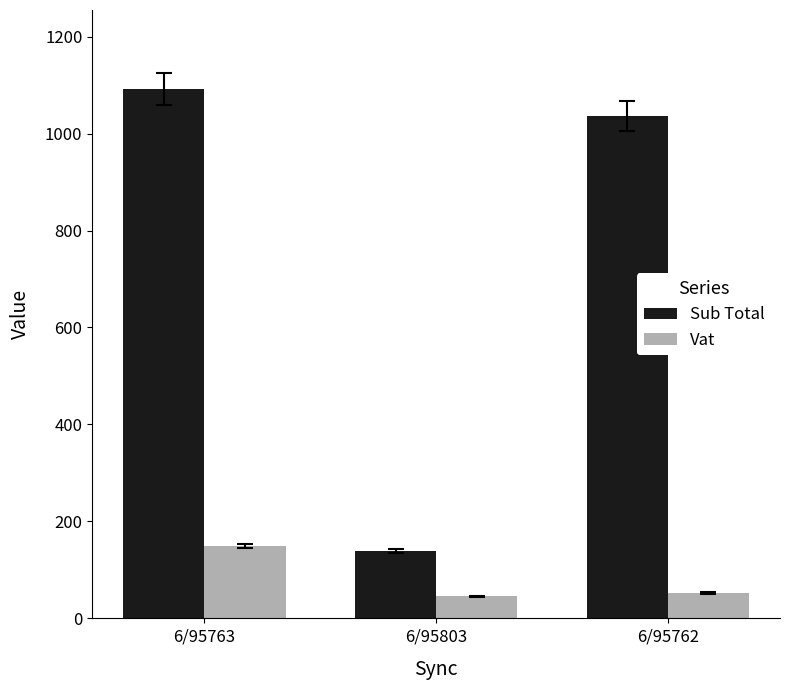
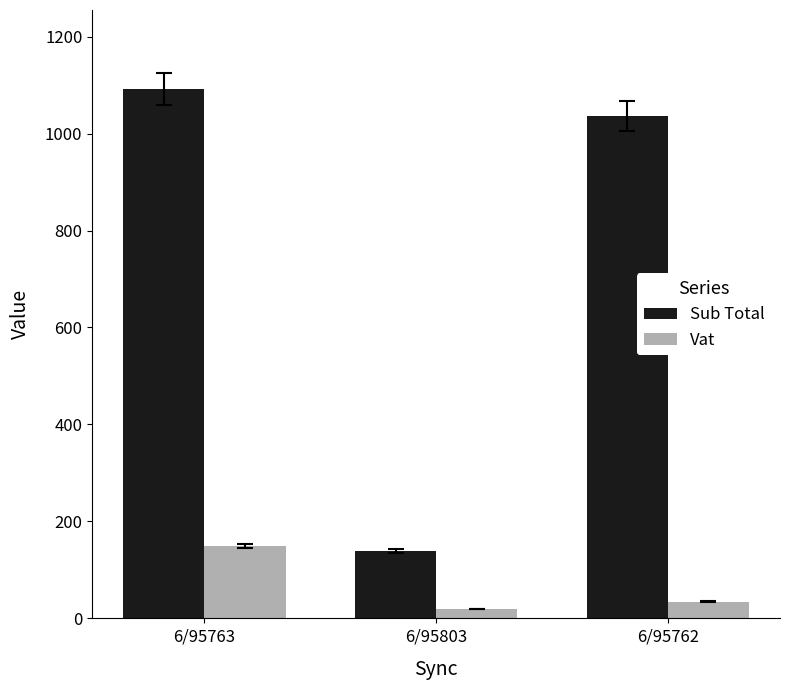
Vat, 6/95803: 50 -> 20
Vat, 6/95762: 50 -> 30
